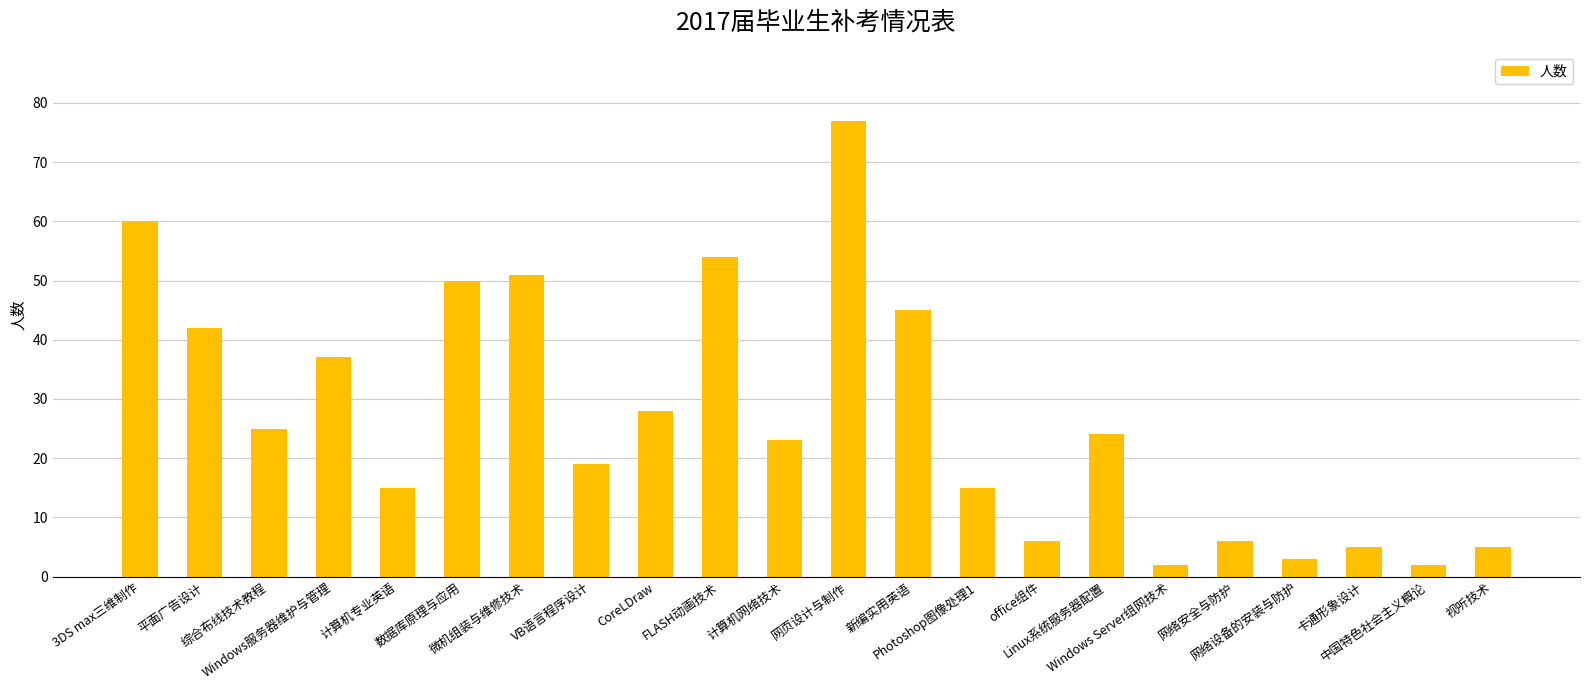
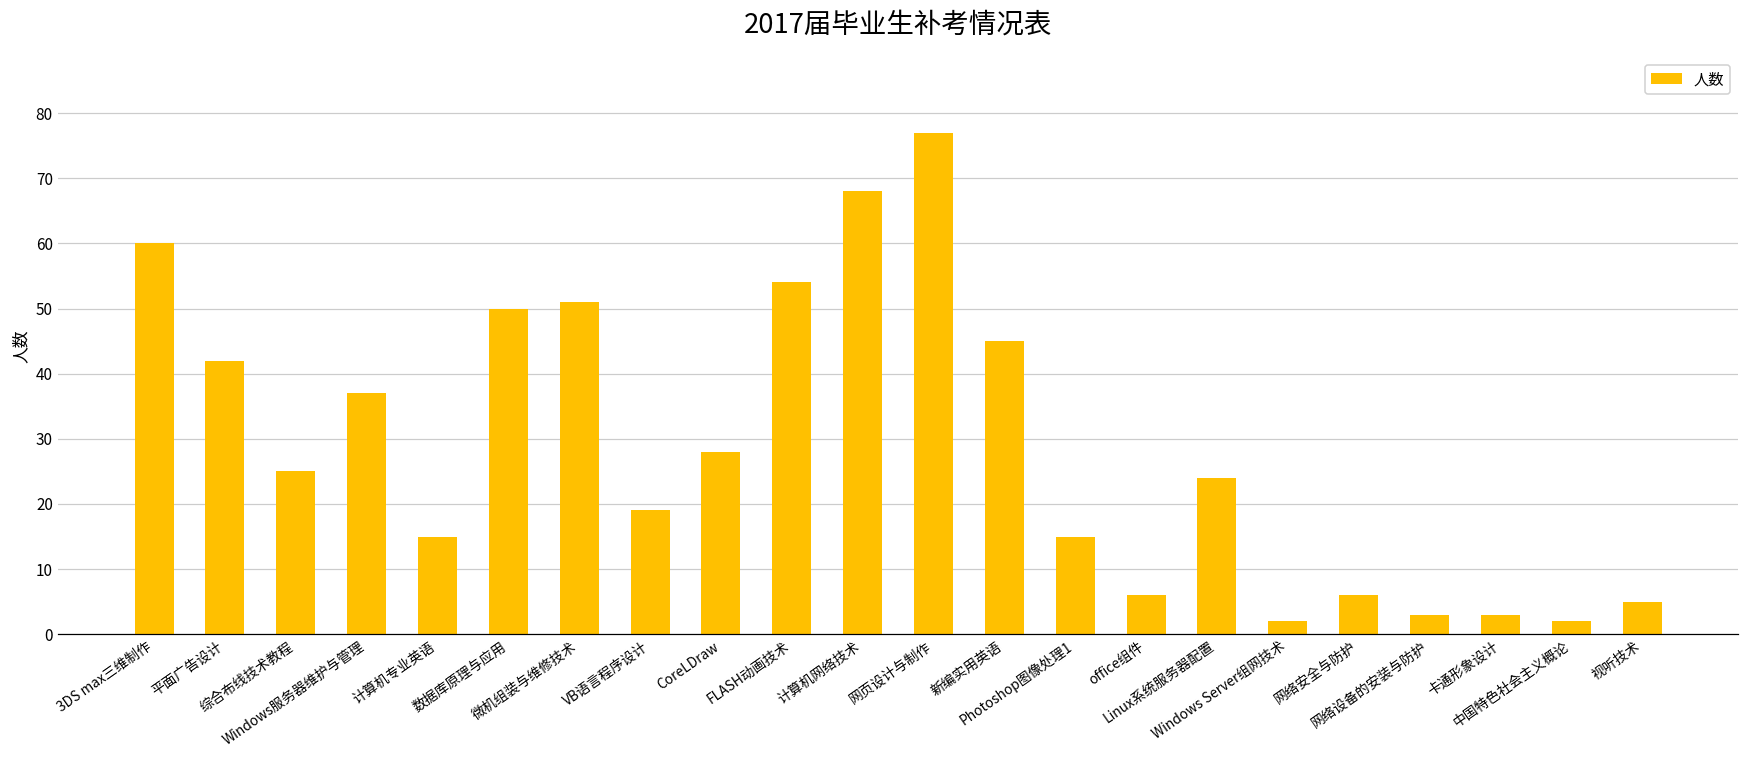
计算机网络技术: 23 -> 68
卡通形象设计: 5 -> 3
